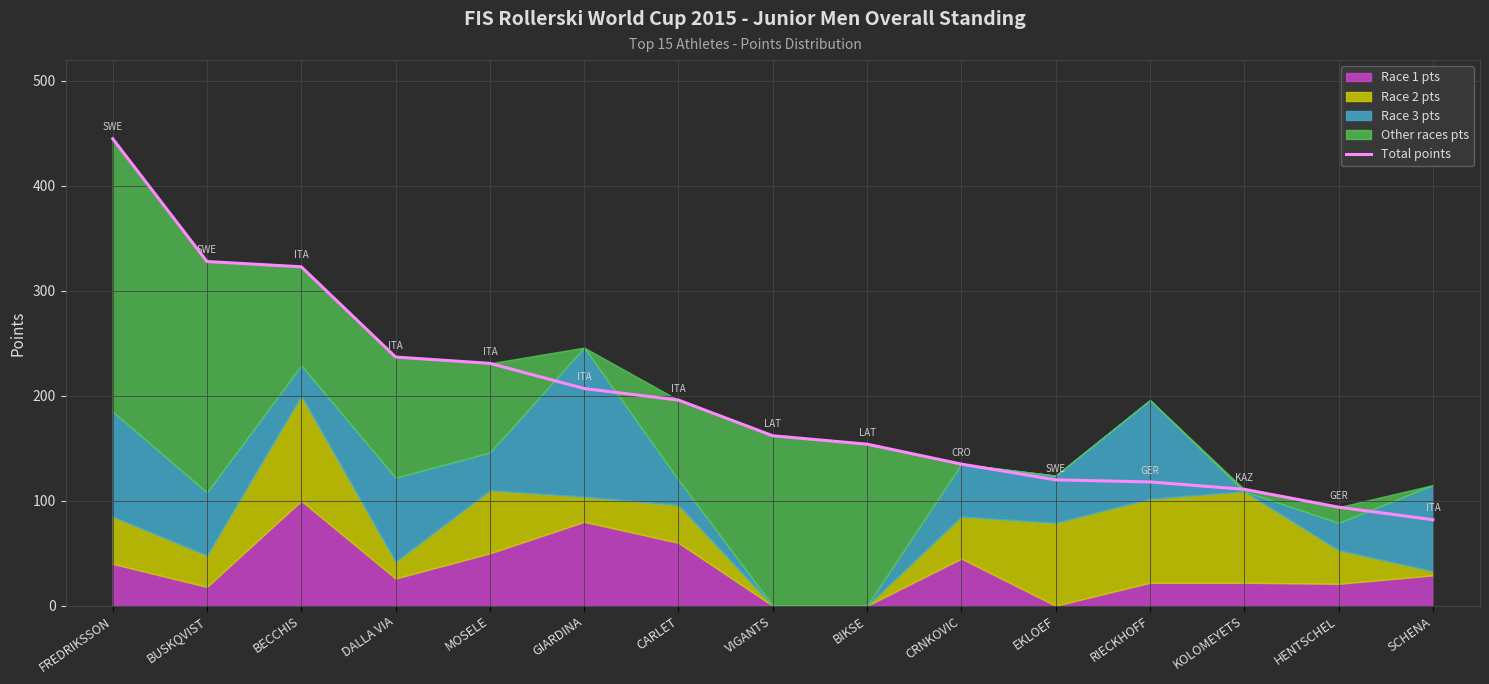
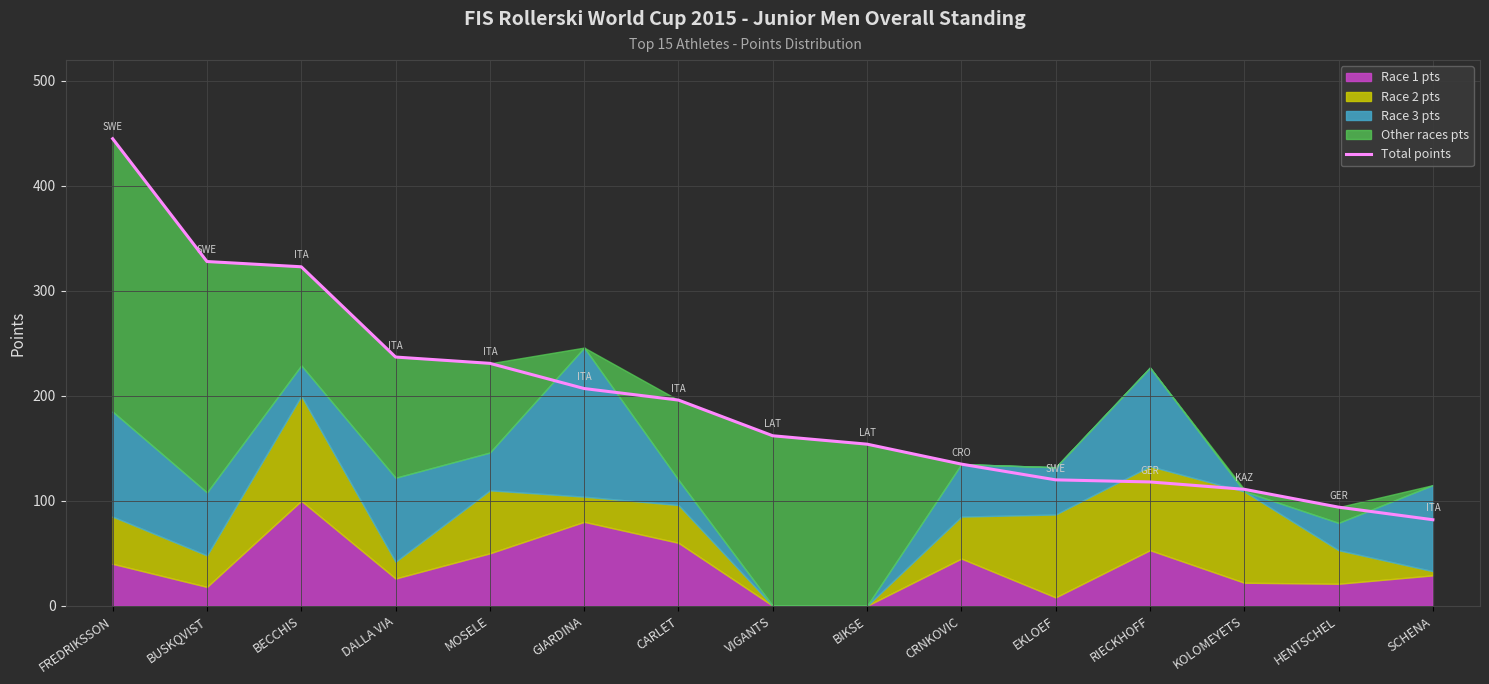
Race 1 pts, EKLOEF: 0 -> 8
Race 1 pts, RIECKHOFF: 22 -> 53
